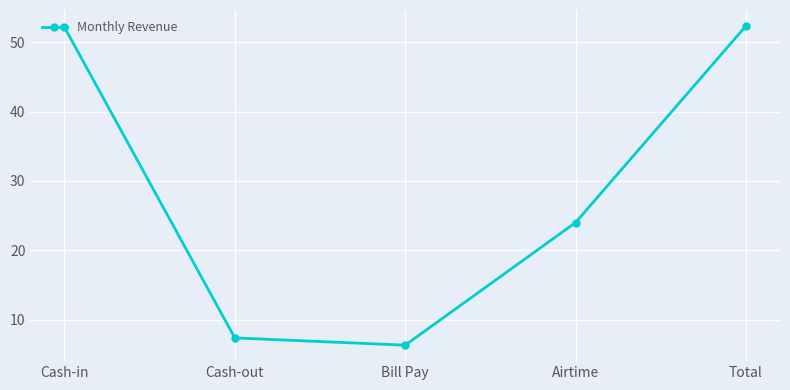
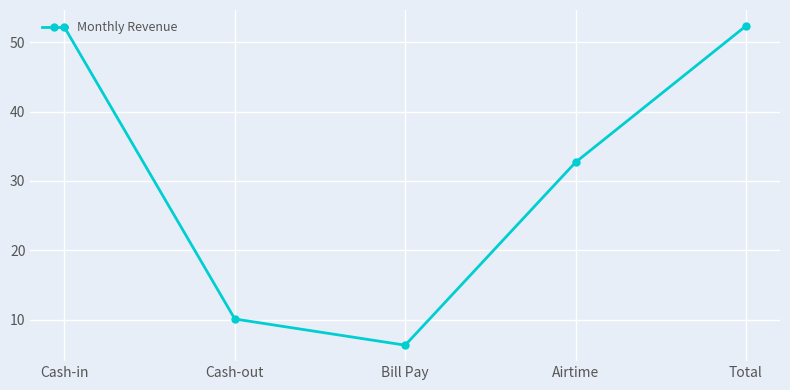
Cash-out: 7 -> 10
Airtime: 24 -> 33
